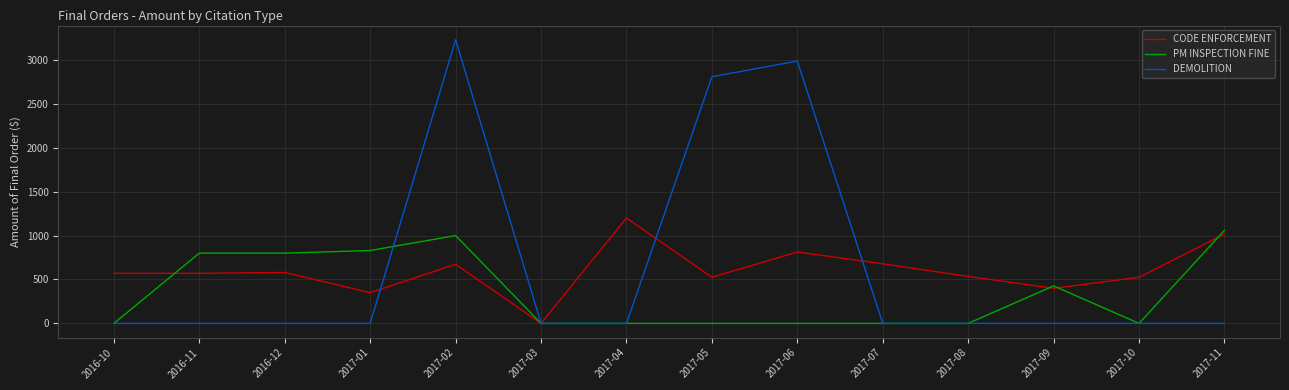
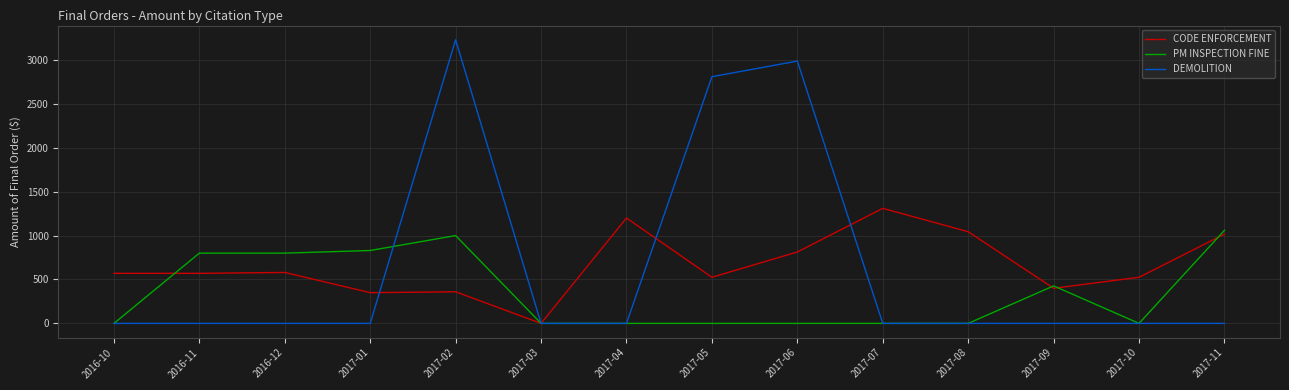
CODE ENFORCEMENT, 2017-02: 700 -> 400
CODE ENFORCEMENT, 2017-07: 700 -> 1300
CODE ENFORCEMENT, 2017-08: 500 -> 1000
